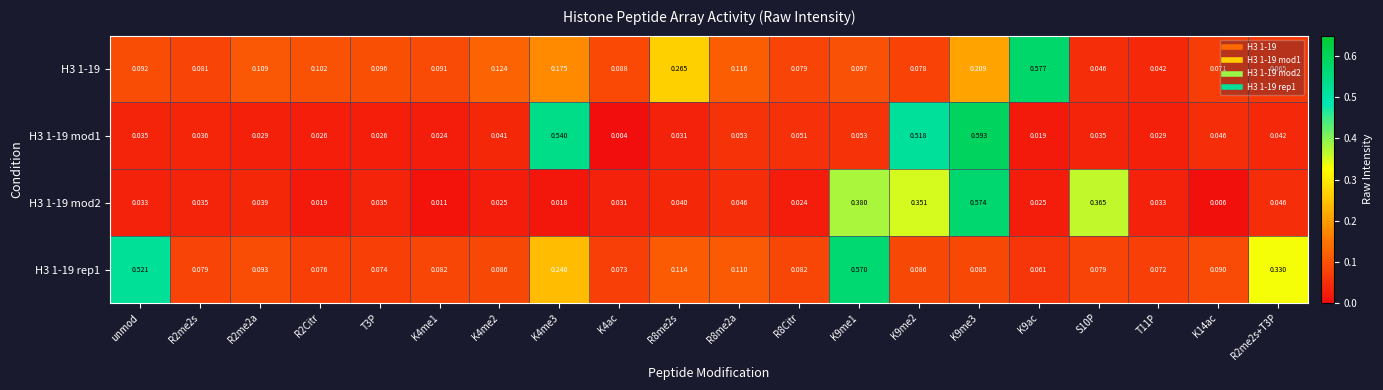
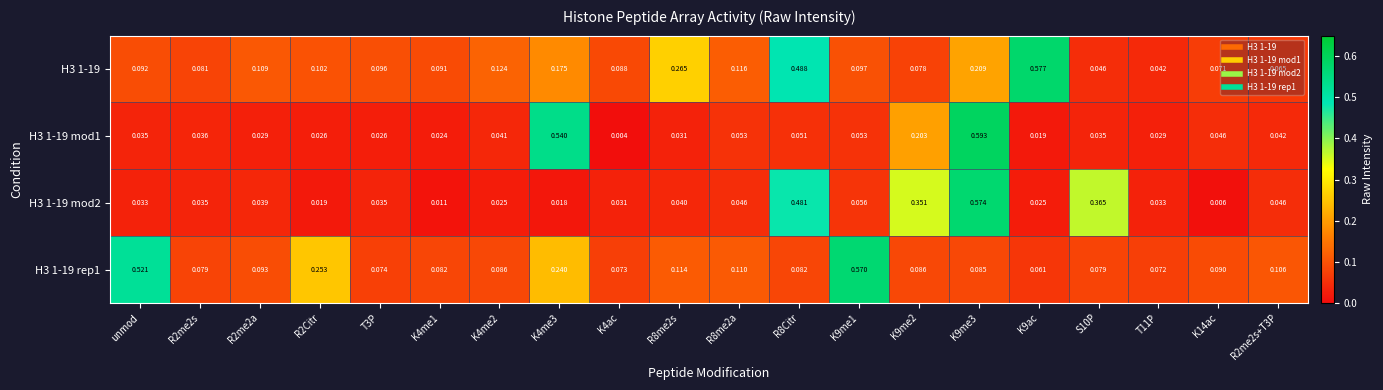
H3 1-19, R8Citr: 0.079 -> 0.488
H3 1-19 mod1, K9me2: 0.518 -> 0.203
H3 1-19 mod2, R8Citr: 0.024 -> 0.481
H3 1-19 mod2, K9me1: 0.380 -> 0.056
H3 1-19 rep1, R2Citr: 0.076 -> 0.253
H3 1-19 rep1, R2me2s+T3P: 0.330 -> 0.106
